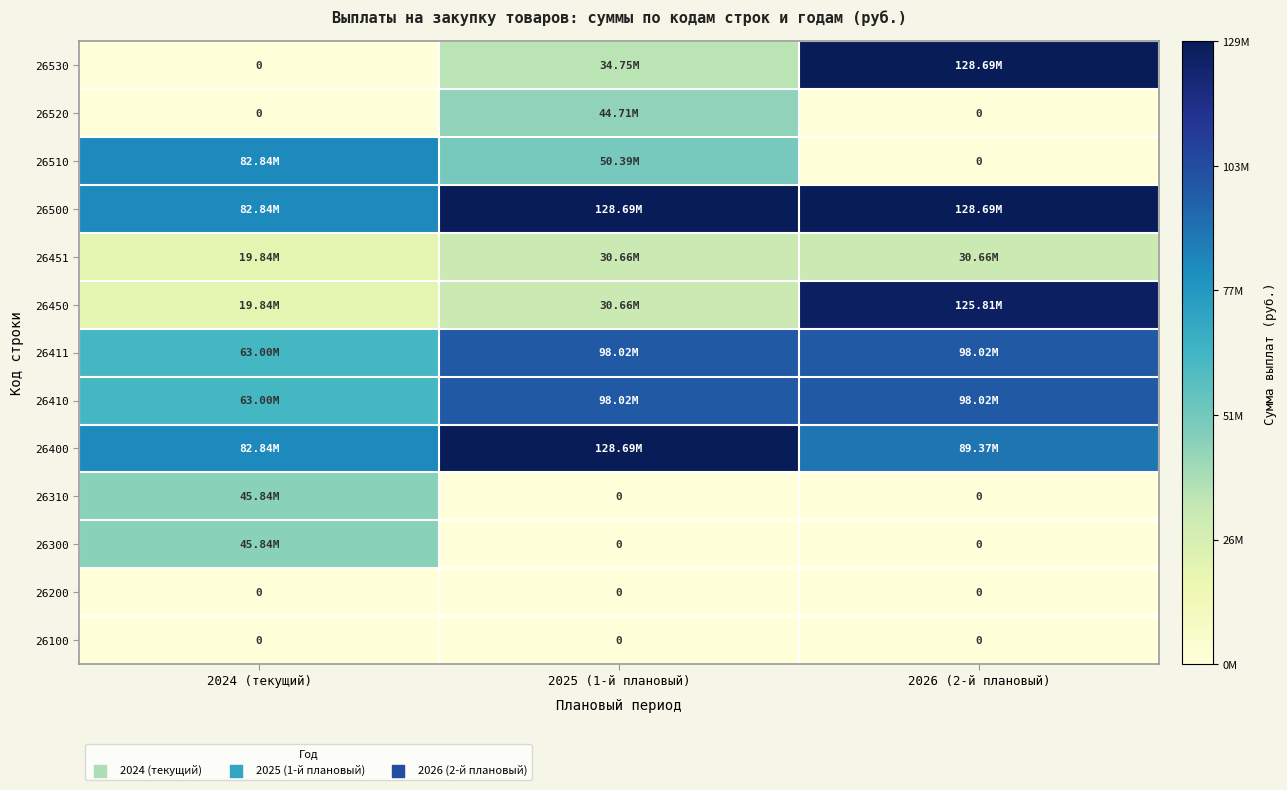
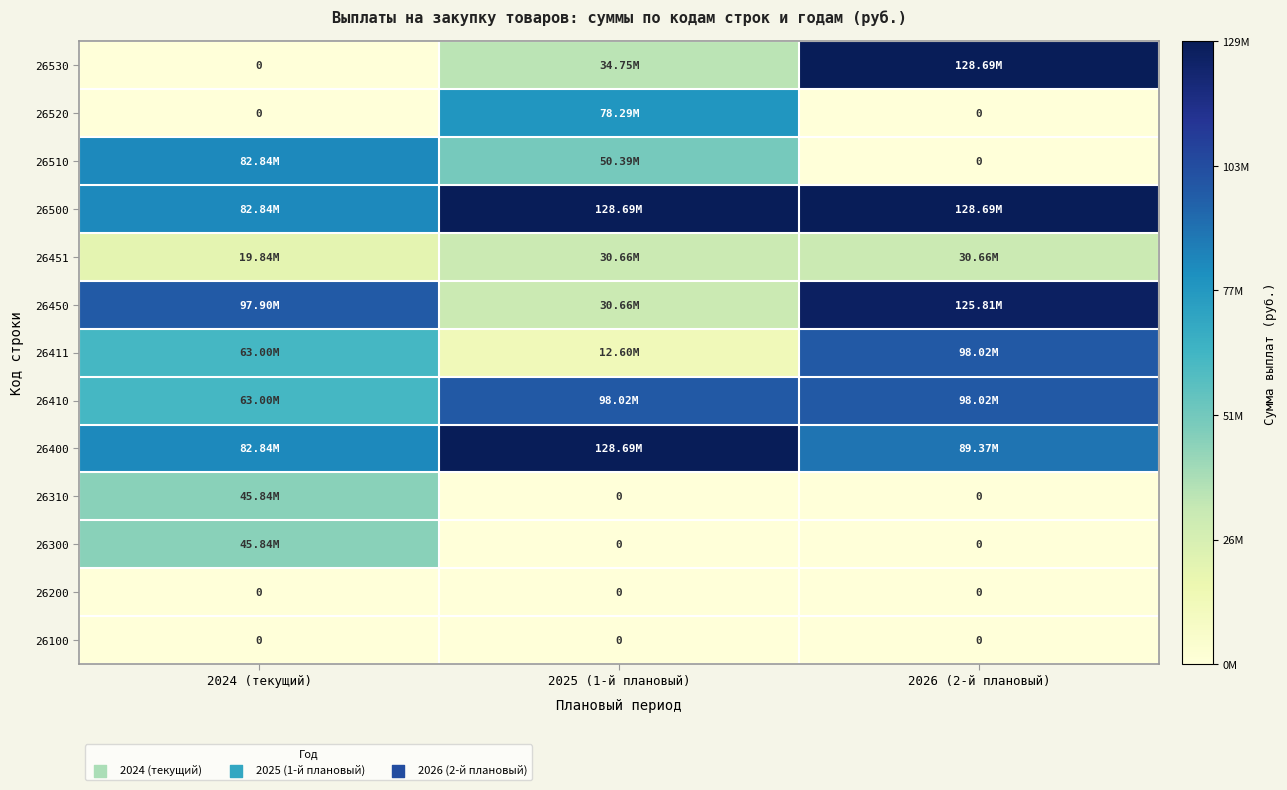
26520, 2025 (1-й плановый): 44.71M -> 78.29M
26450, 2024 (текущий): 19.84M -> 97.90M
26411, 2025 (1-й плановый): 98.02M -> 12.60M
